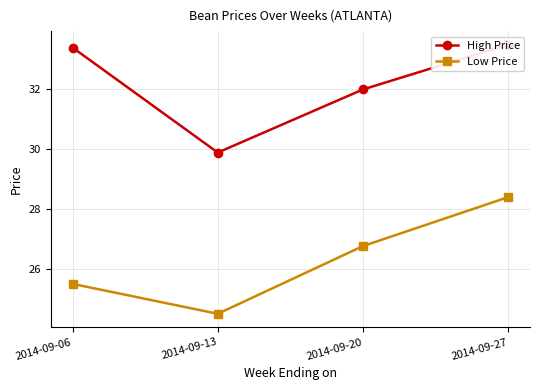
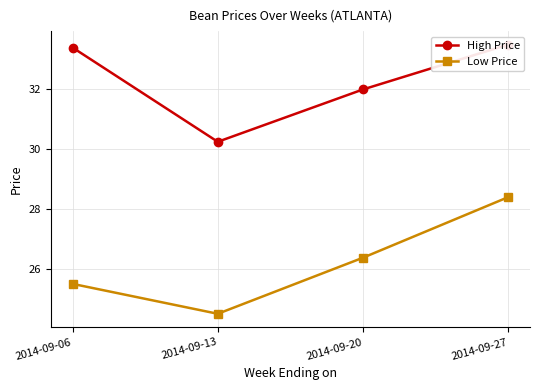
High Price, 2014-09-13: 29.9 -> 30.3
Low Price, 2014-09-20: 26.8 -> 26.4
